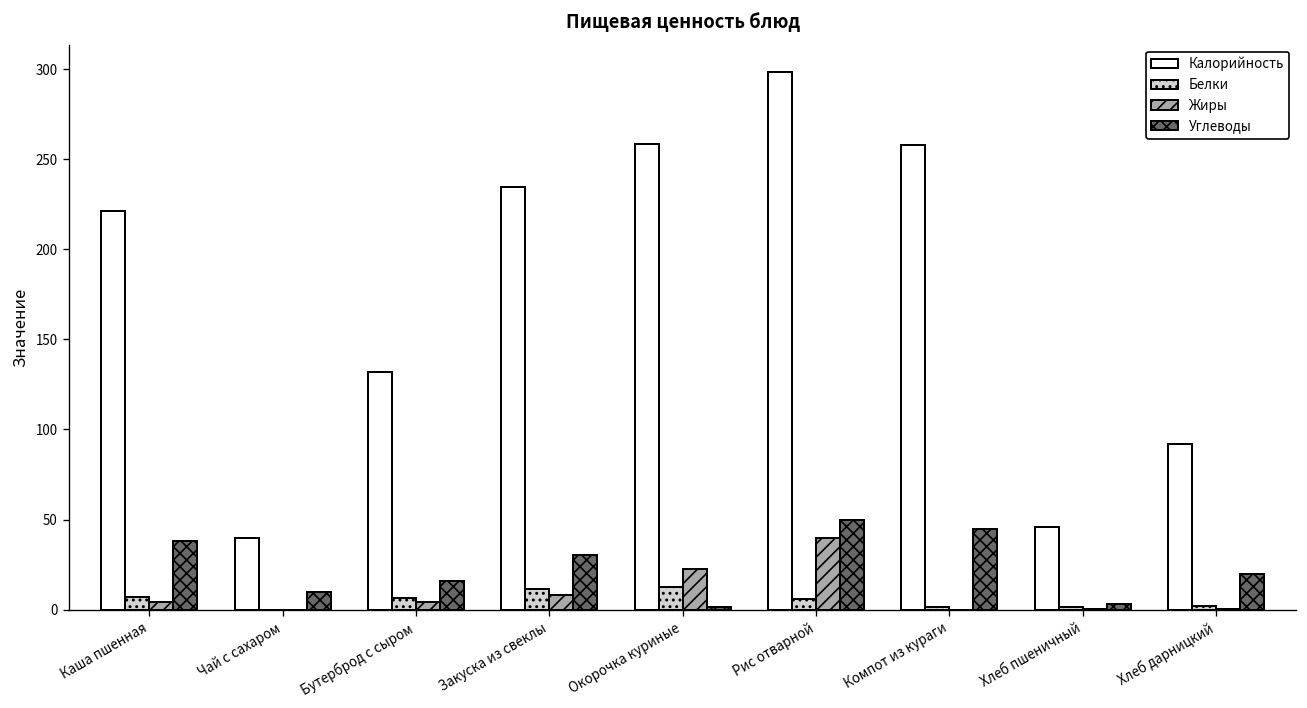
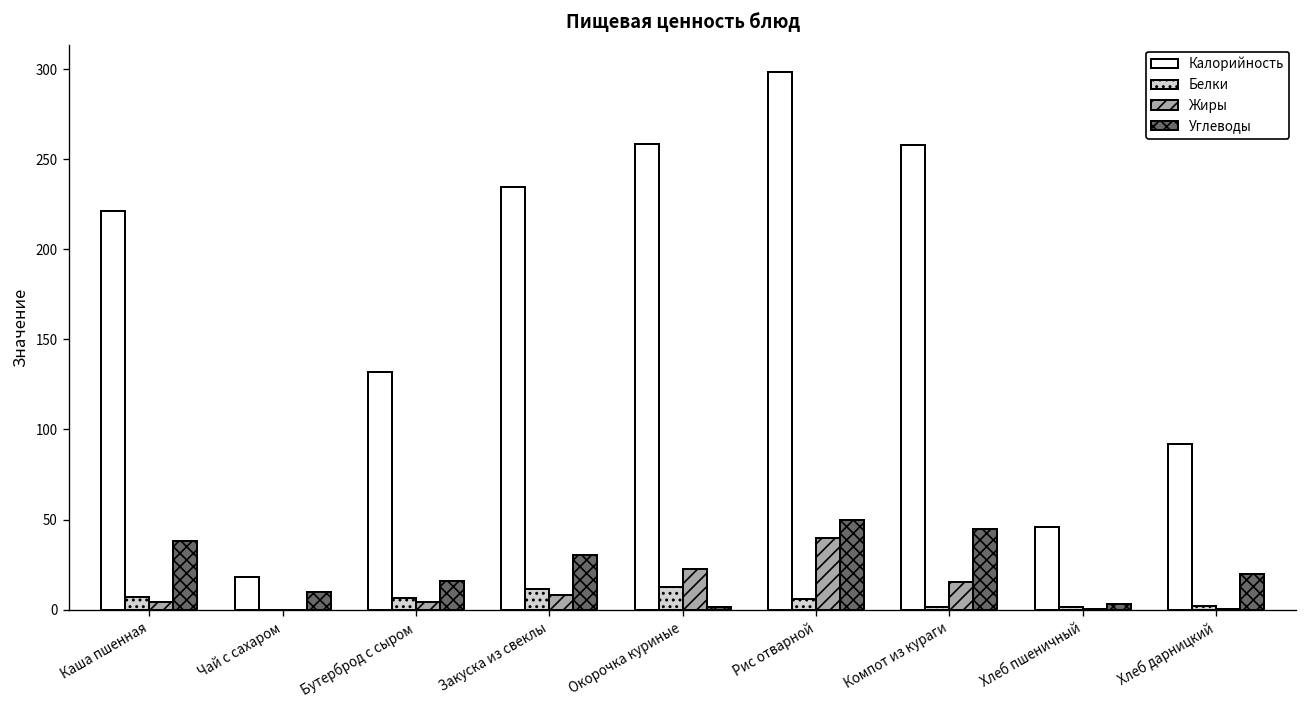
Калорийность, Чай с сахаром: 40 -> 18
Жиры, Компот из кураги: 0 -> 16
